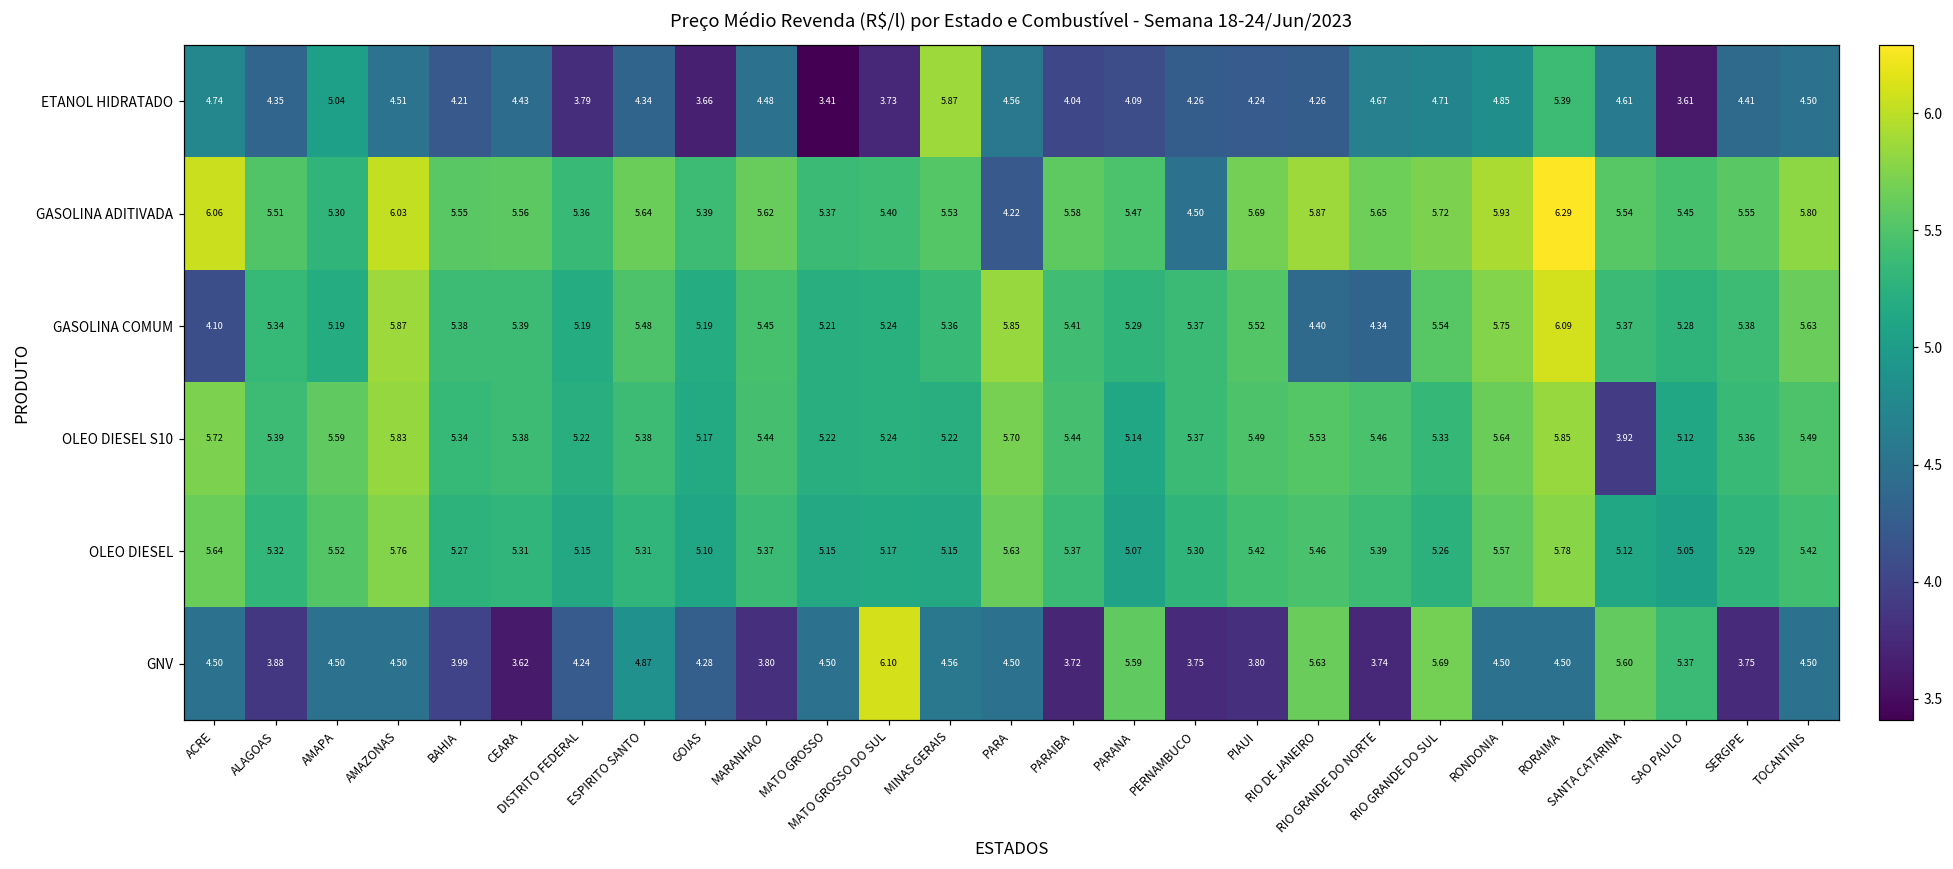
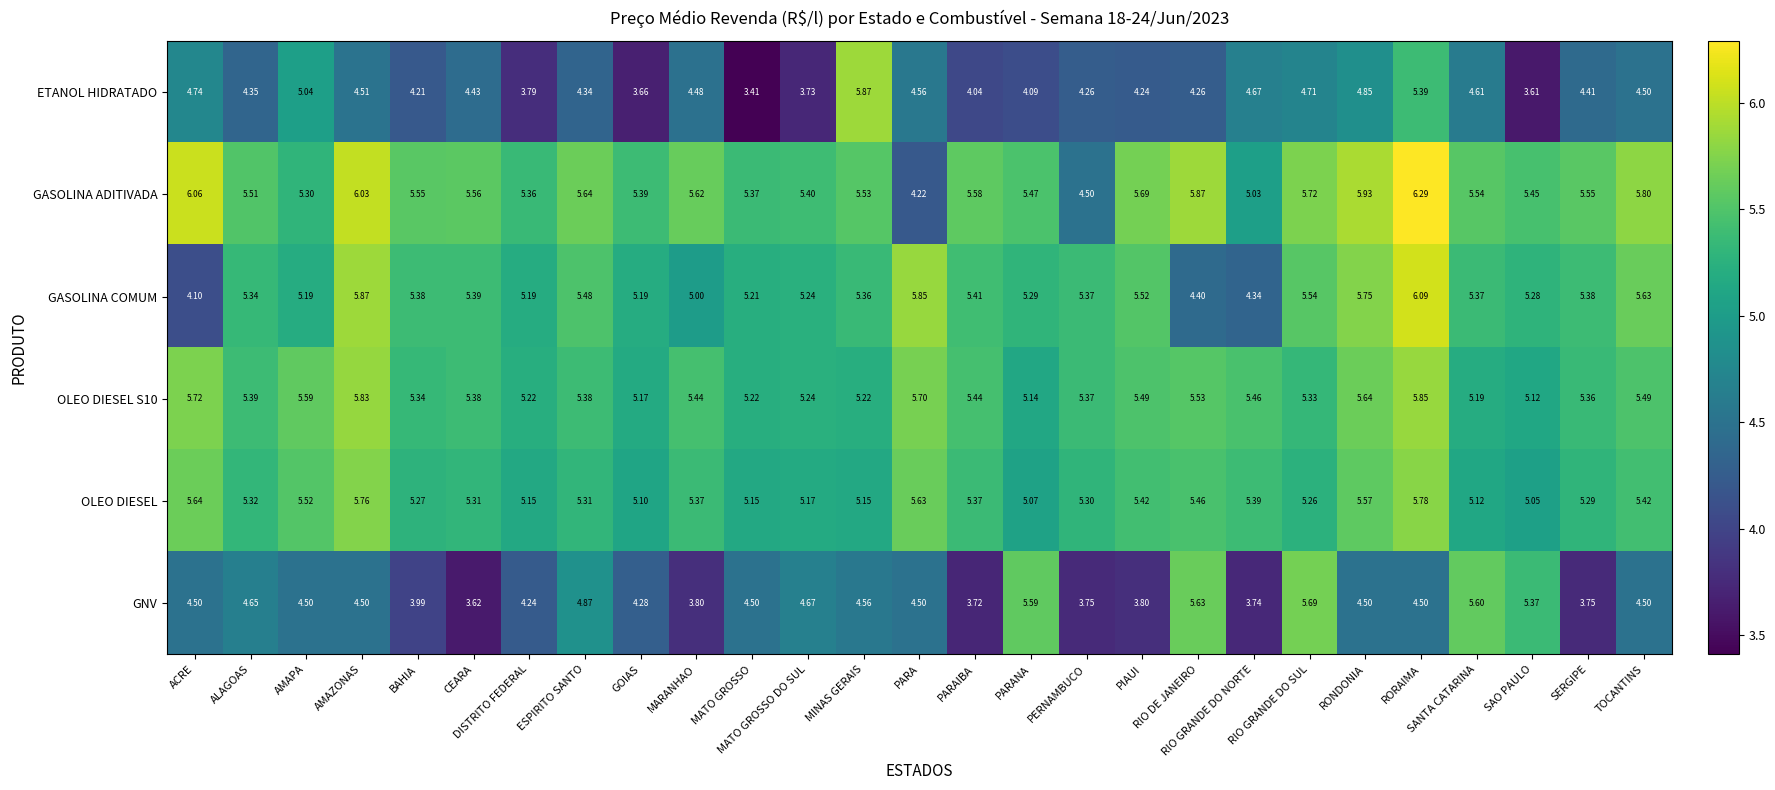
GASOLINA ADITIVADA, RIO GRANDE DO NORTE: 5.65 -> 5.03
GASOLINA COMUM, MARANHAO: 5.45 -> 5.00
OLEO DIESEL S10, SANTA CATARINA: 3.92 -> 5.19
GNV, ALAGOAS: 3.88 -> 4.65
GNV, MATO GROSSO DO SUL: 6.10 -> 4.67
